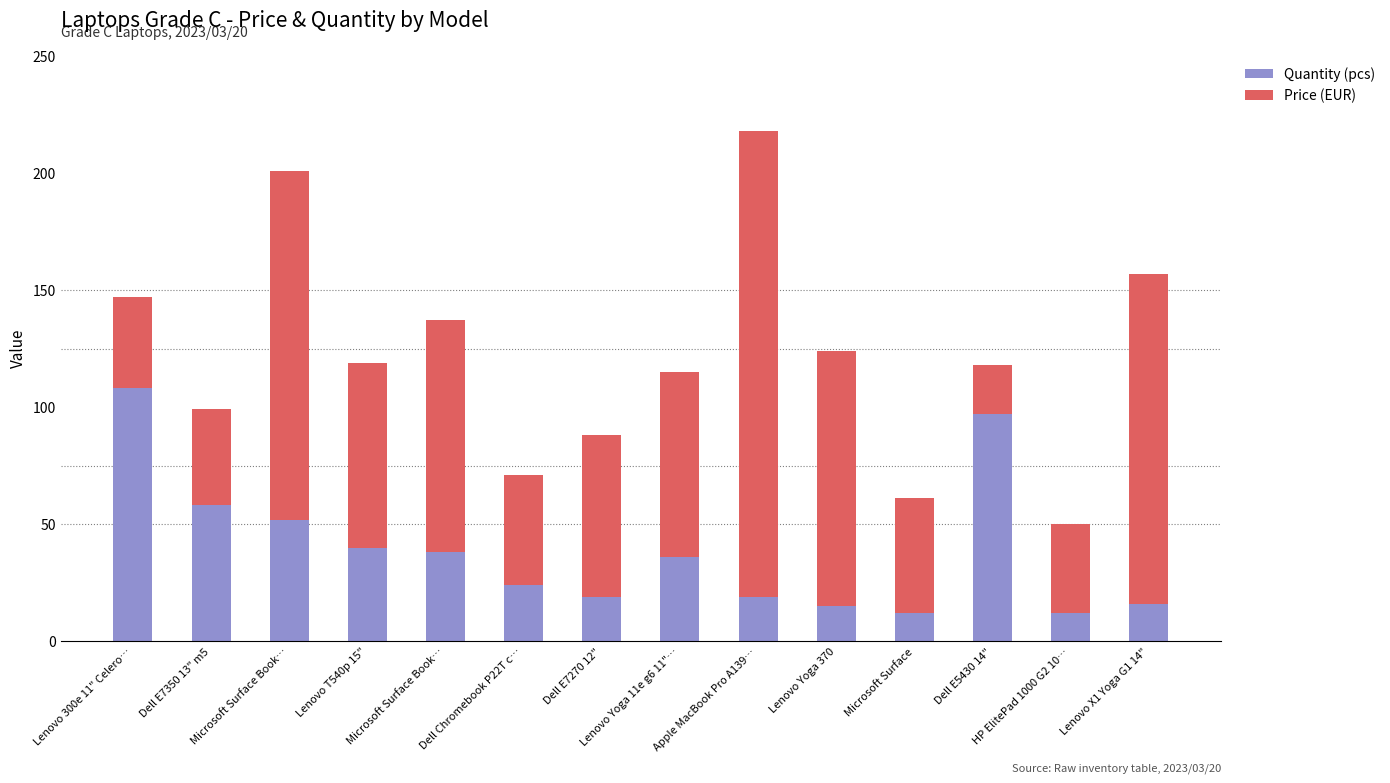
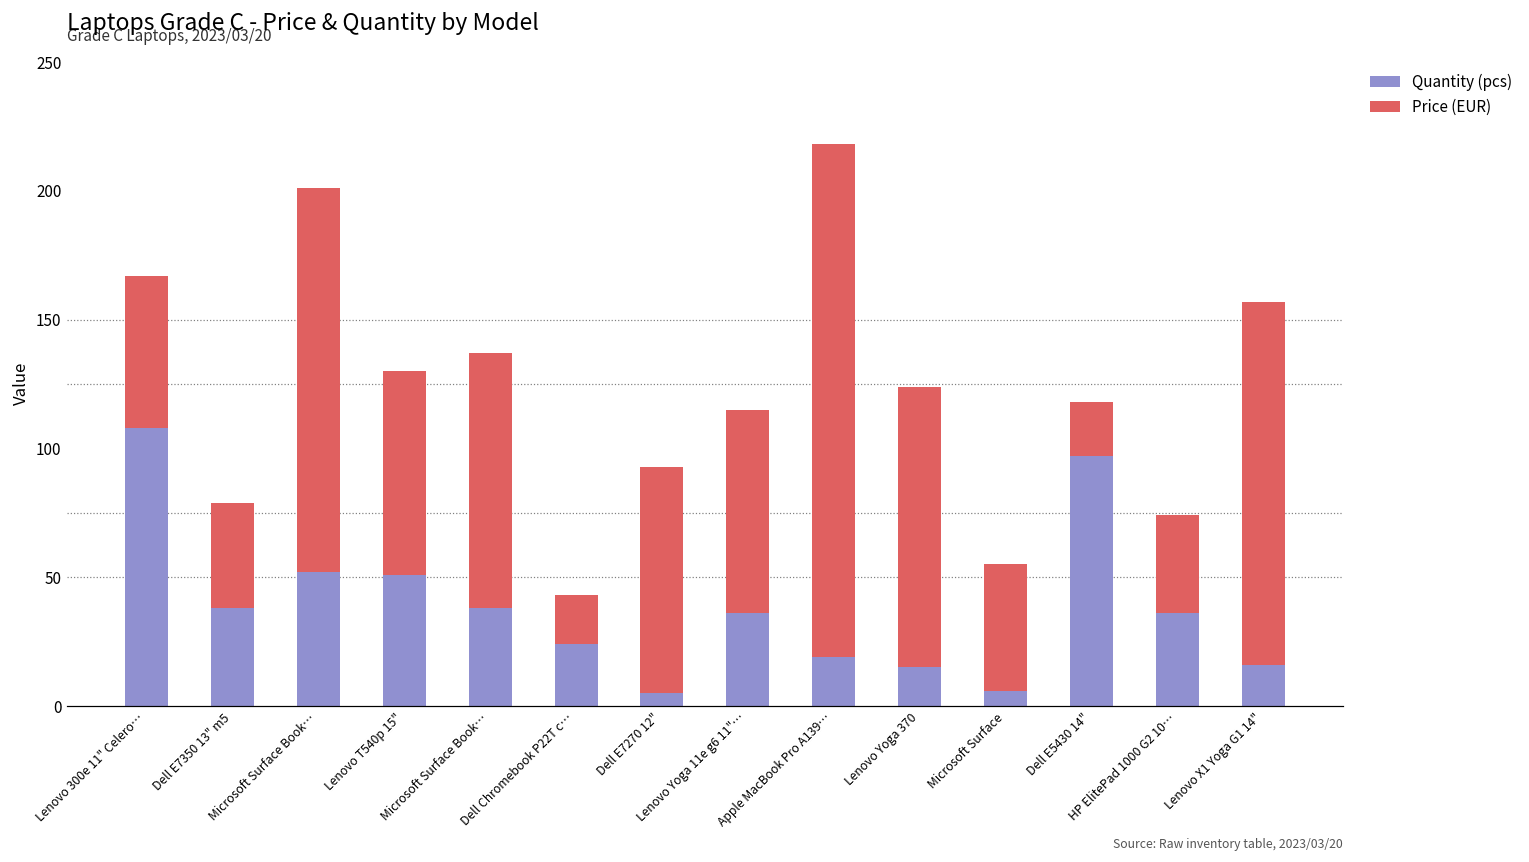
Price (EUR), Lenovo 300e 11" Celero…: 39 -> 59
Quantity (pcs), Dell E7350 13" m5: 58 -> 38
Quantity (pcs), Lenovo T540p 15": 40 -> 51
Price (EUR), Dell Chromebook P22T c…: 47 -> 19
Quantity (pcs), Dell E7270 12": 19 -> 5
Price (EUR), Dell E7270 12": 69 -> 88
Quantity (pcs), Microsoft Surface: 12 -> 6
Quantity (pcs), HP ElitePad 1000 G2 10…: 12 -> 36
